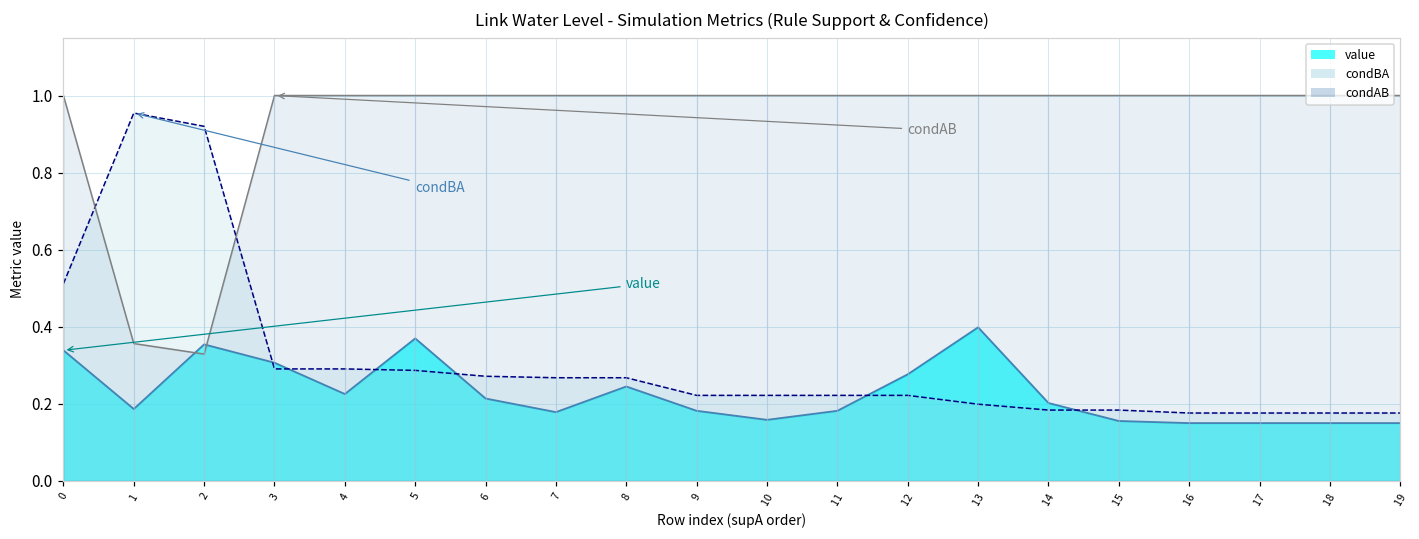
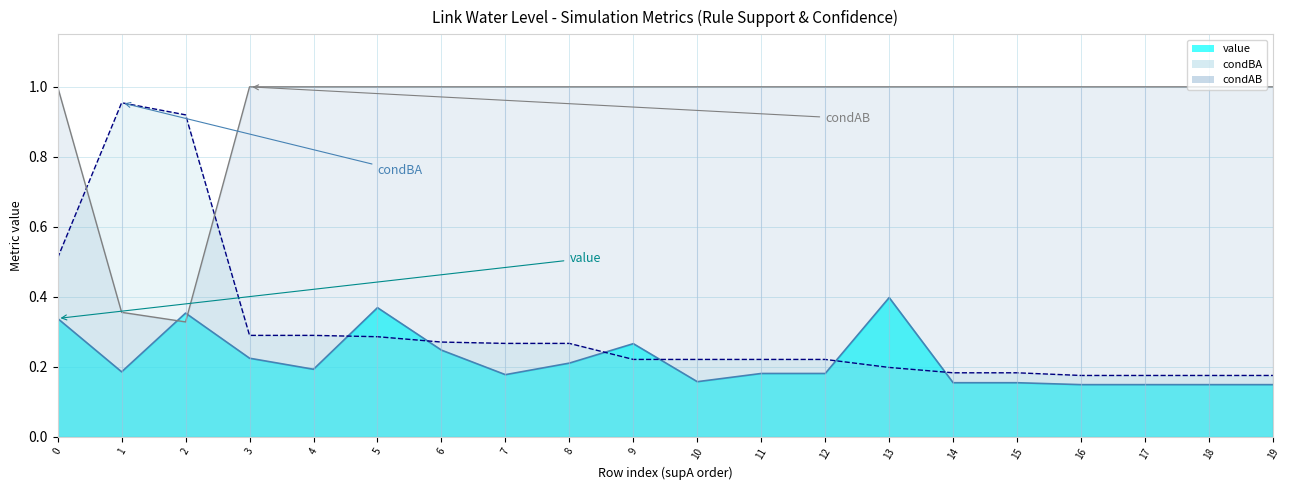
value, 3: 0.31 -> 0.22
value, 4: 0.22 -> 0.19
value, 6: 0.21 -> 0.25
value, 8: 0.24 -> 0.21
value, 9: 0.18 -> 0.27
value, 12: 0.28 -> 0.18
value, 14: 0.20 -> 0.15
